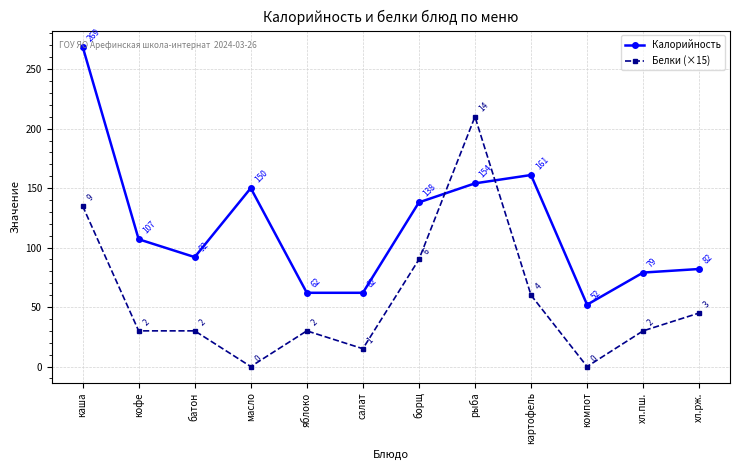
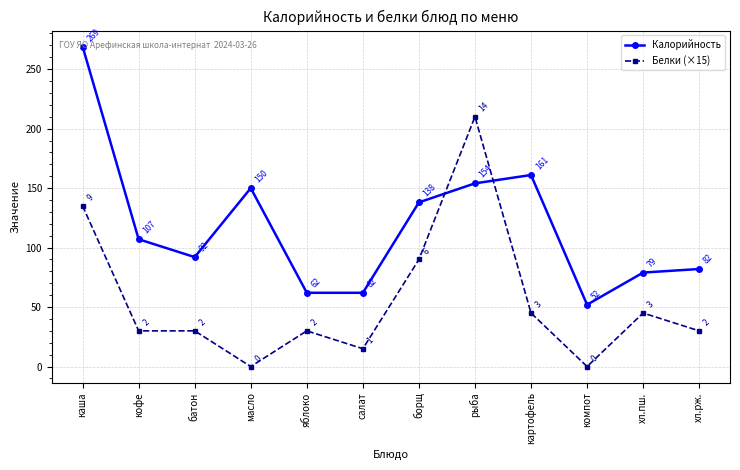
Белки (×15), картофель: 4 -> 3
Белки (×15), хл.пш.: 2 -> 3
Белки (×15), хл.рж.: 3 -> 2
